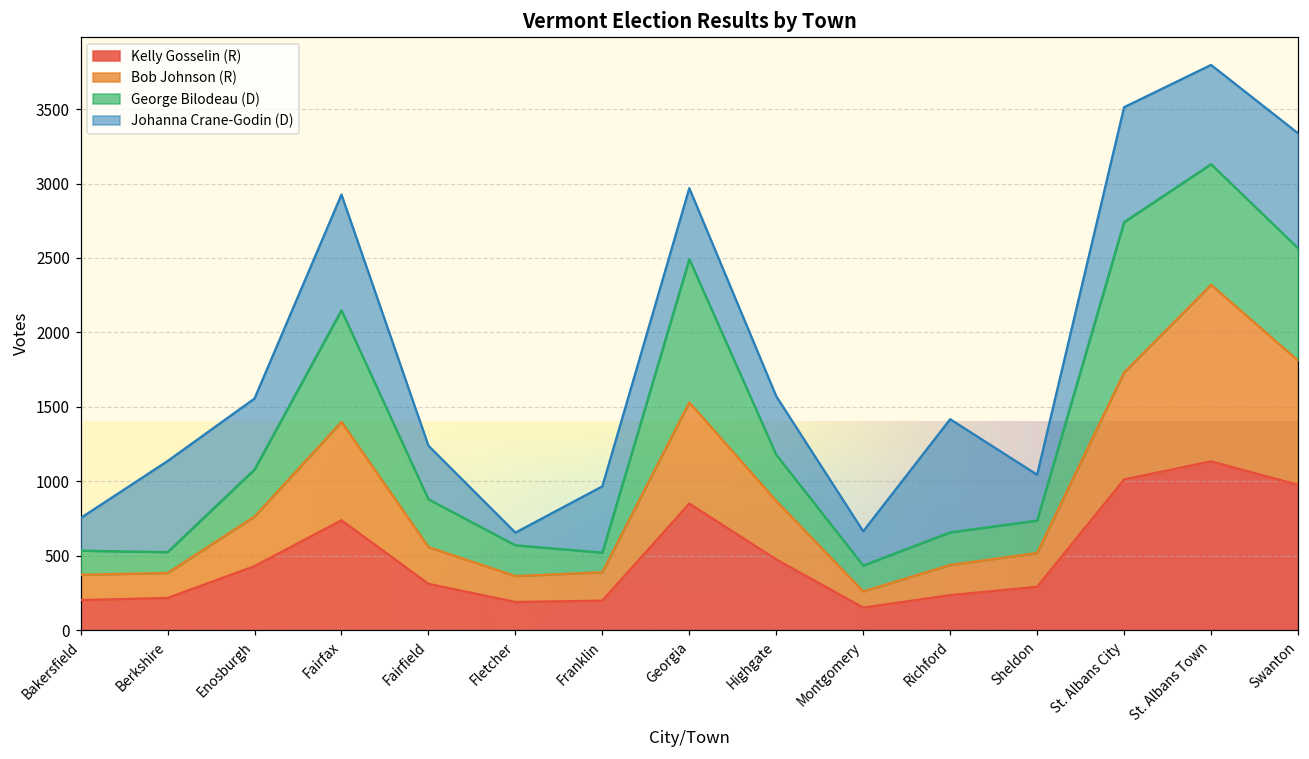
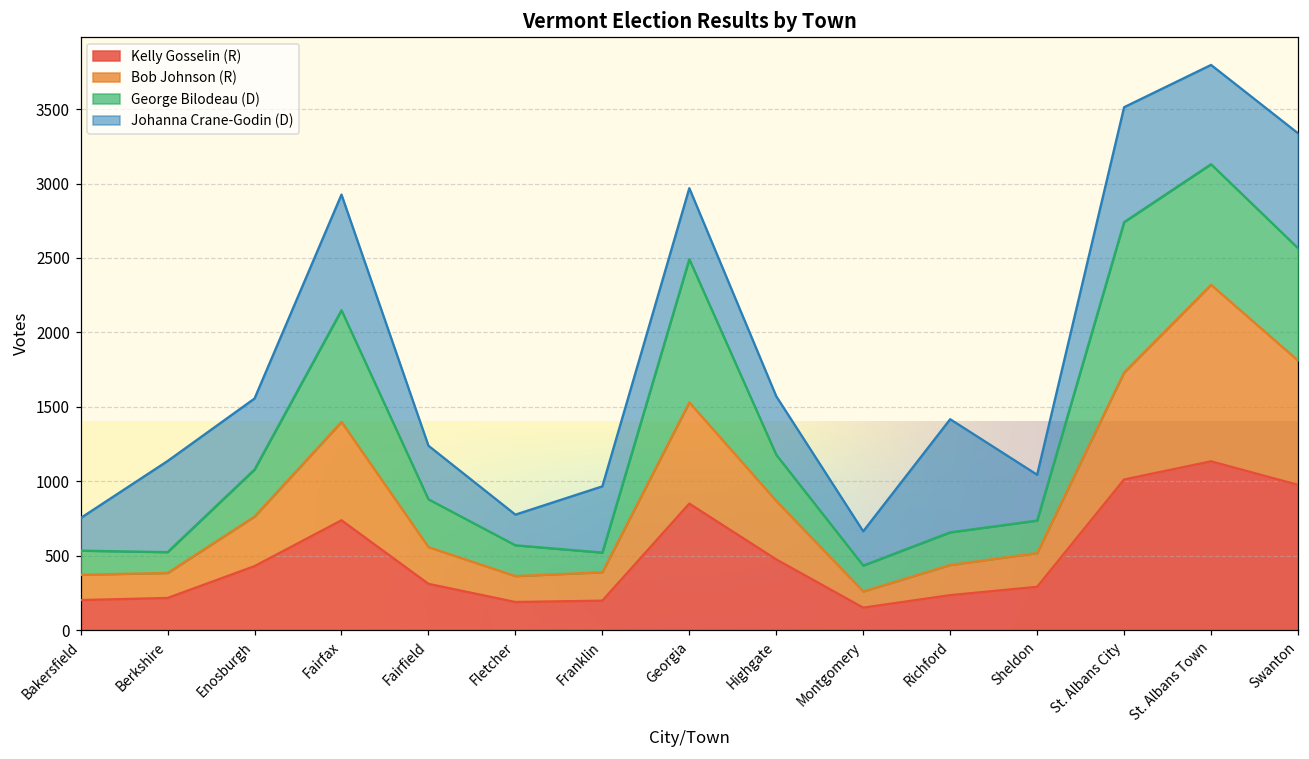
Johanna Crane-Godin (D), Fletcher: 90 -> 210
